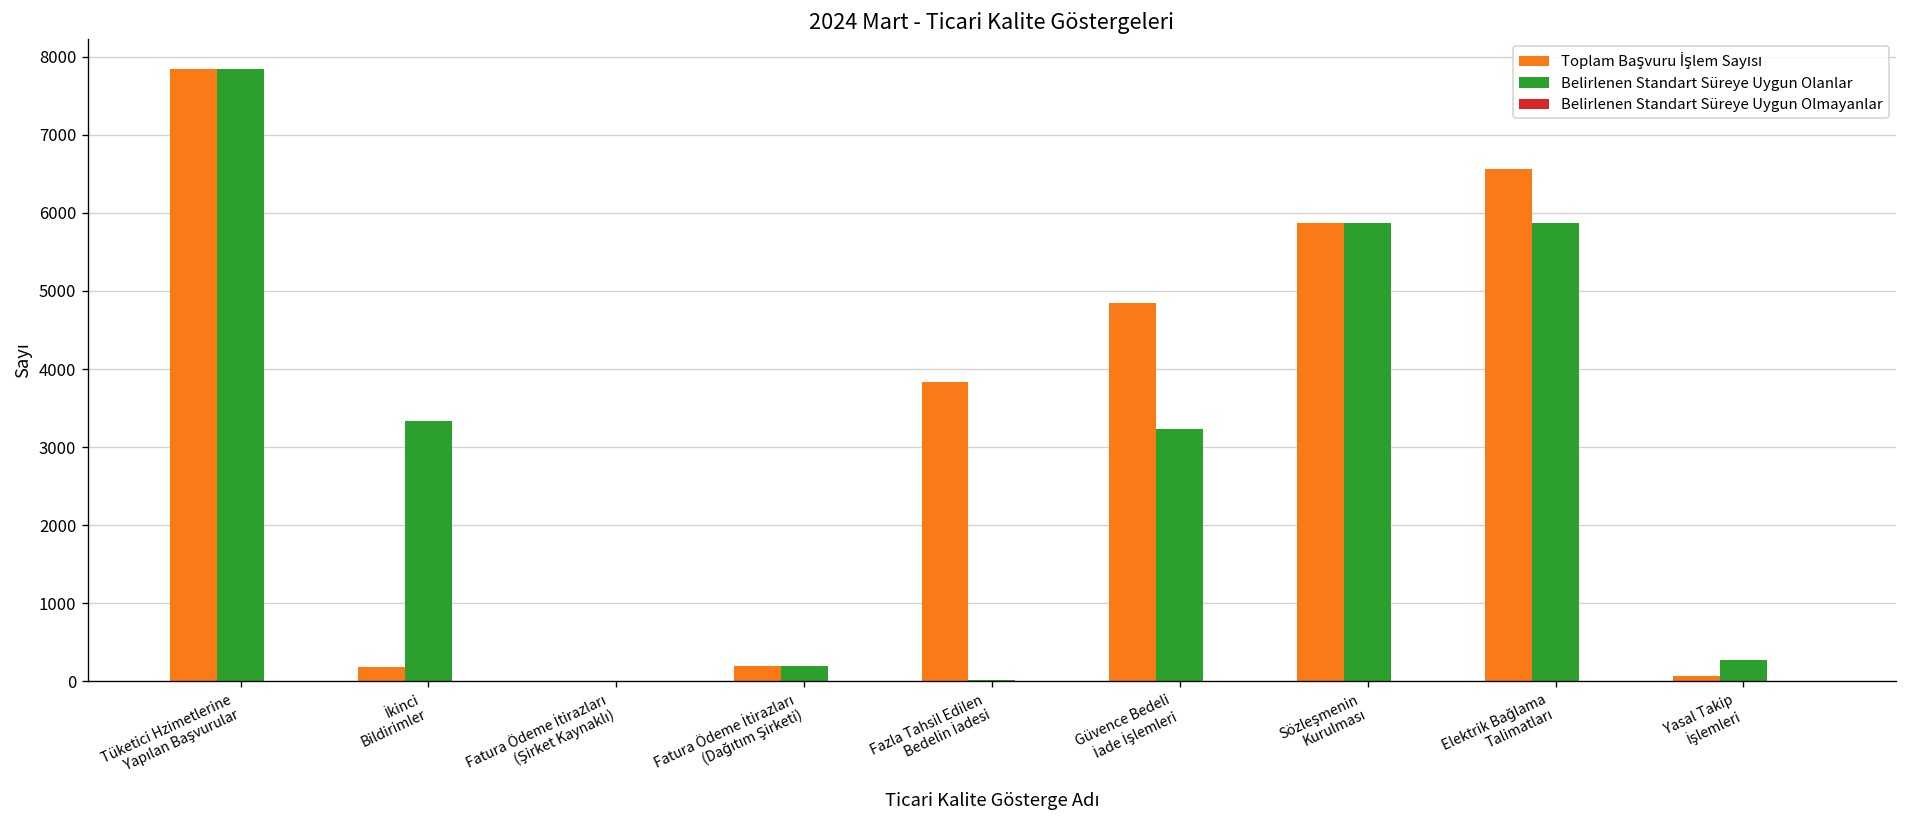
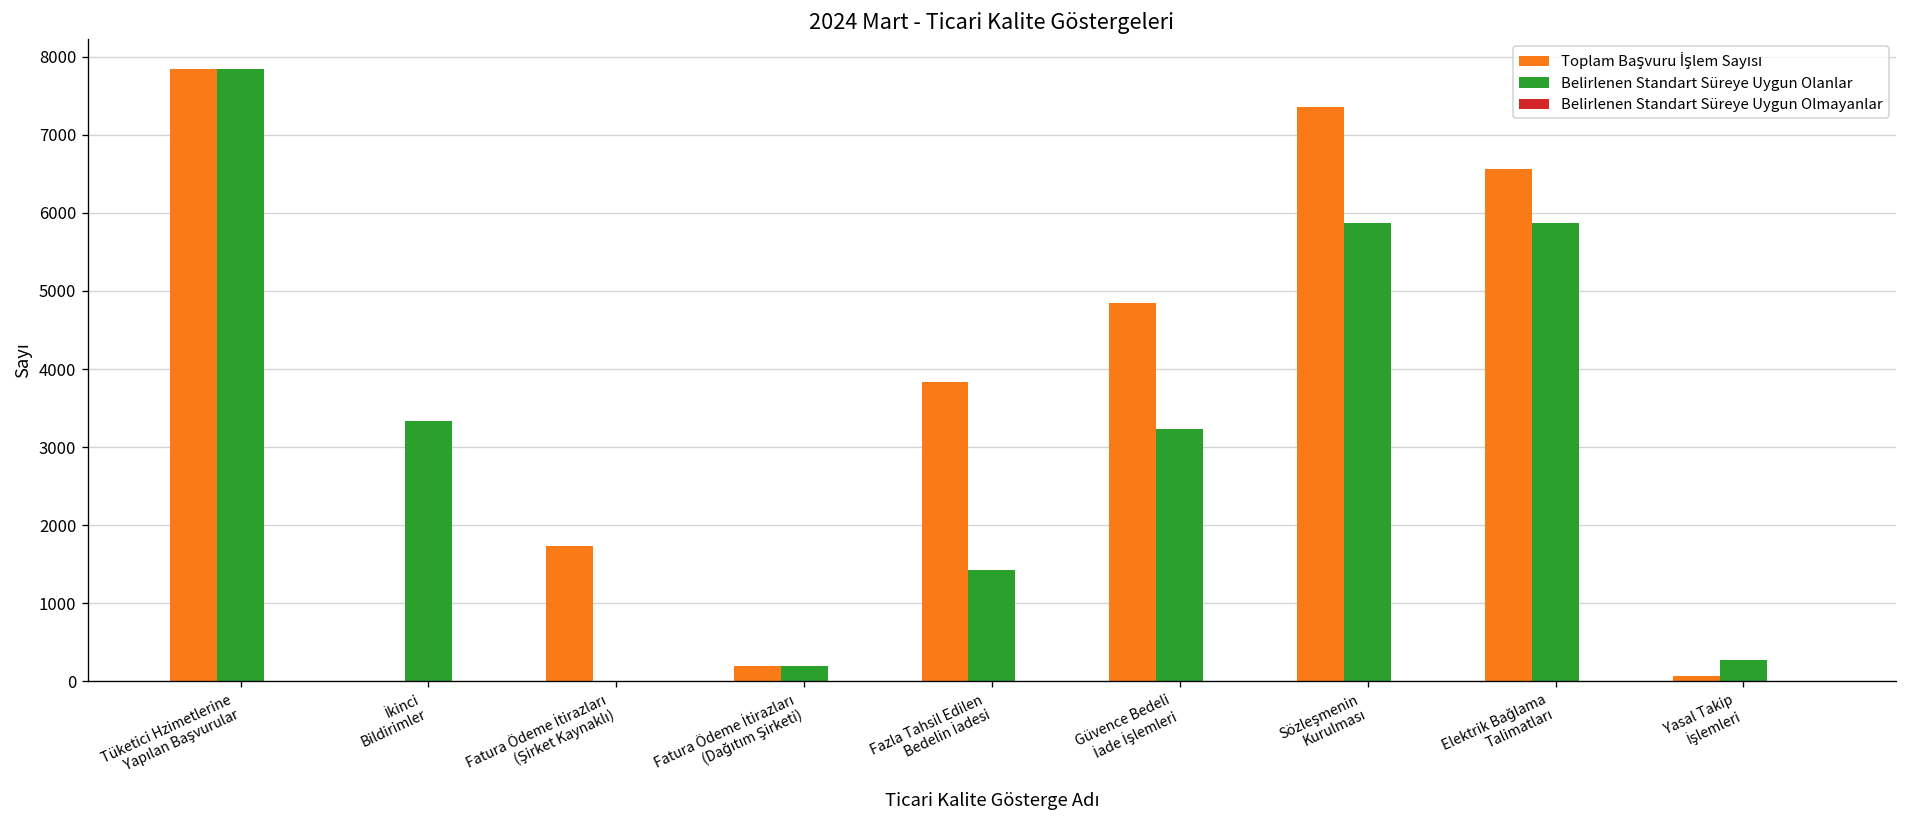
Toplam Başvuru İşlem Sayısı, İkinci Bildirimler: 200 -> 0
Toplam Başvuru İşlem Sayısı, Fatura Ödeme İtirazları (Şirket Kaynaklı): 0 -> 1700
Belirlenen Standart Süreye Uygun Olanlar, Fazla Tahsil Edilen Bedelin İadesi: 0 -> 1400
Toplam Başvuru İşlem Sayısı, Sözleşmenin Kurulması: 5900 -> 7400
